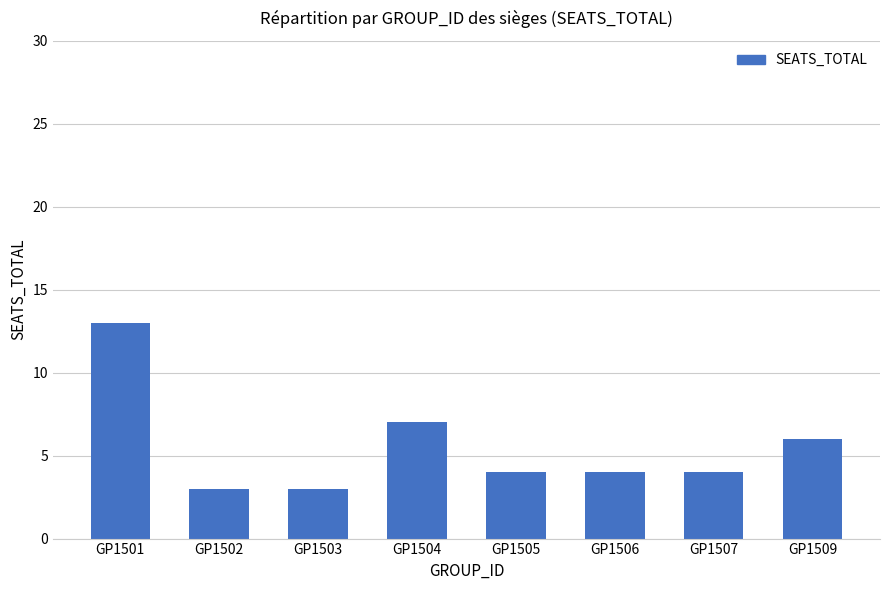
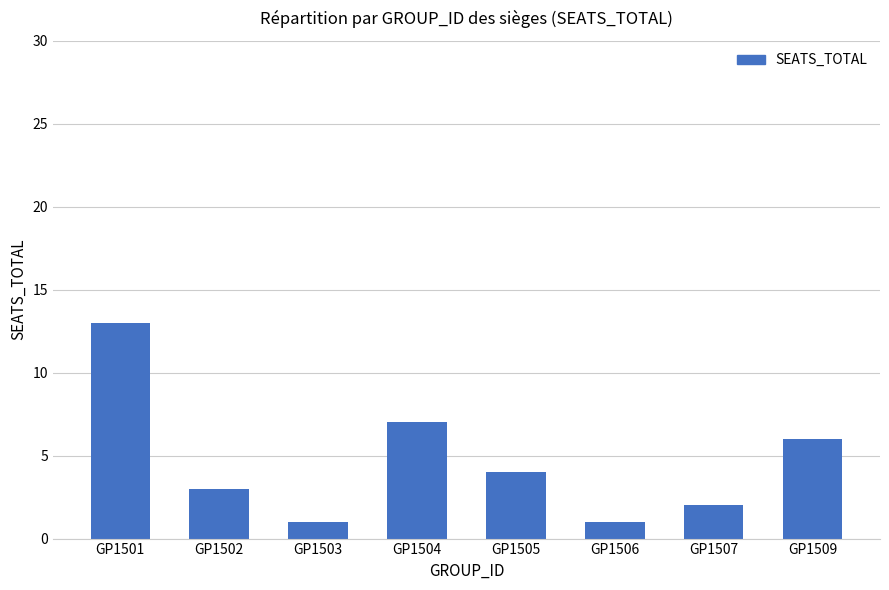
GP1503: 3 -> 1
GP1506: 4 -> 1
GP1507: 4 -> 2
